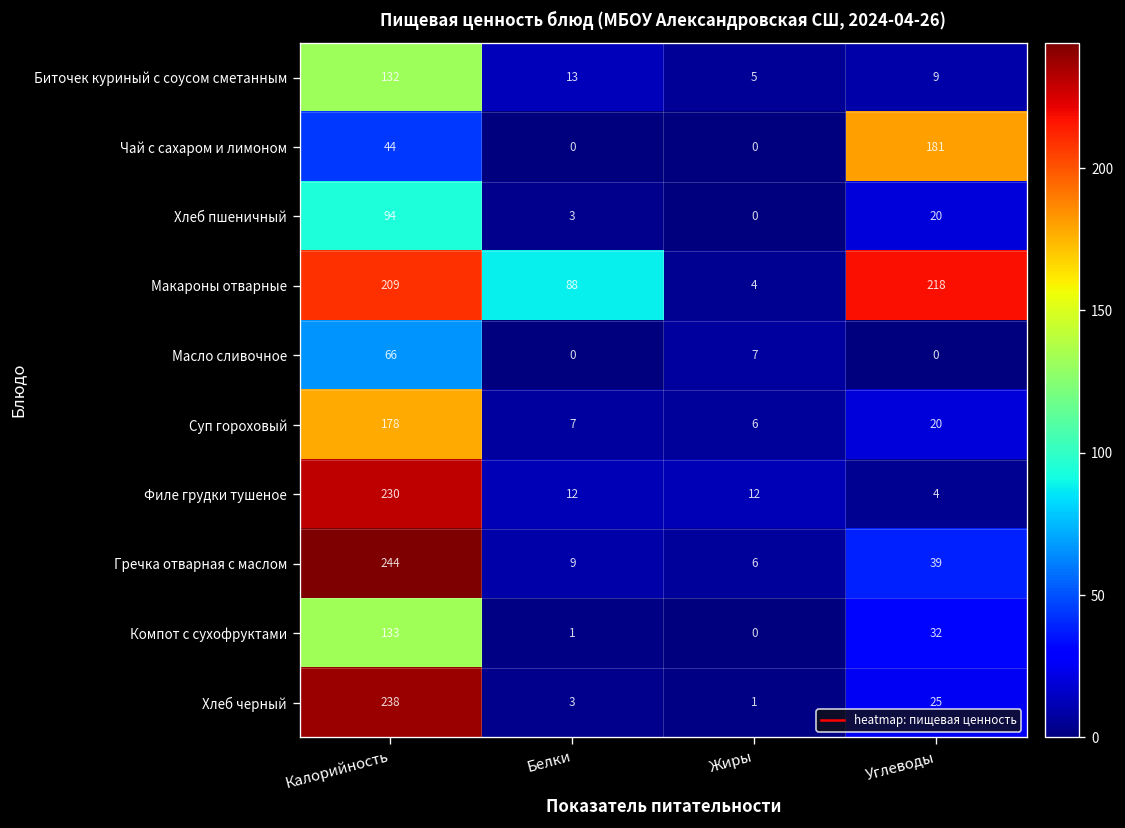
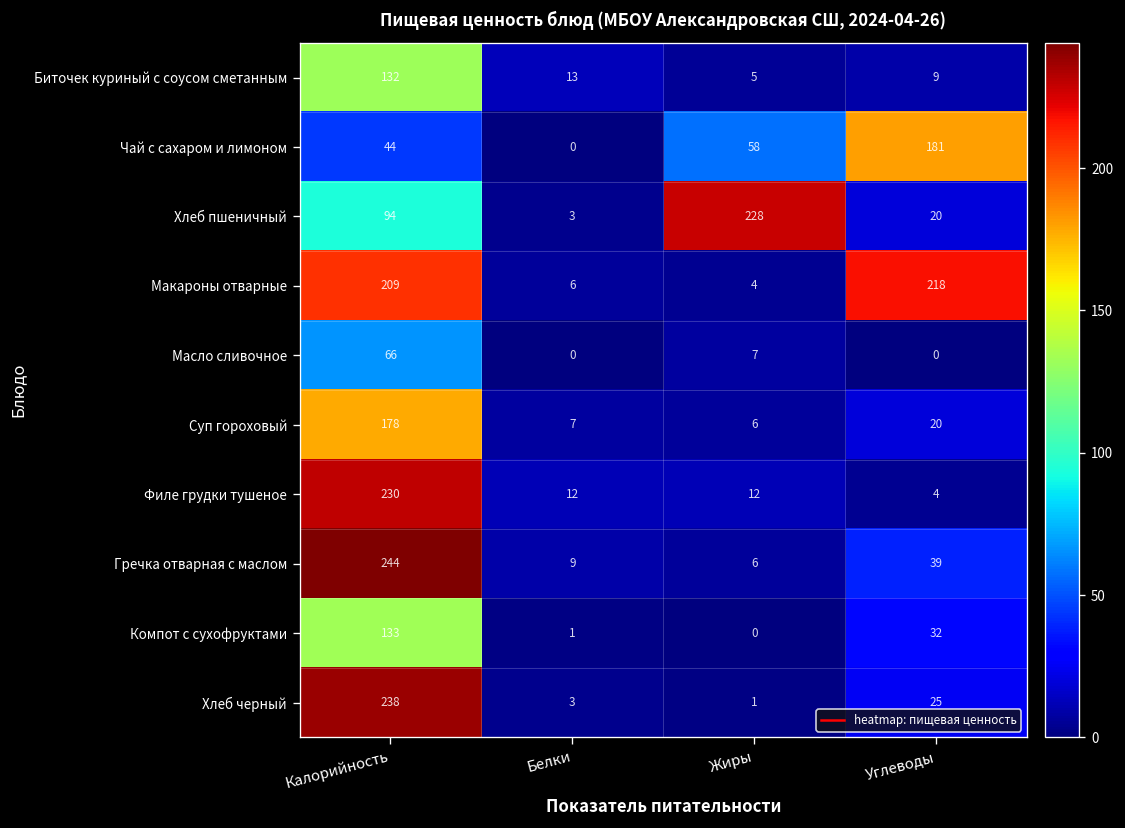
Чай с сахаром и лимоном, Жиры: 0 -> 58
Хлеб пшеничный, Жиры: 0 -> 228
Макароны отварные, Белки: 88 -> 6
